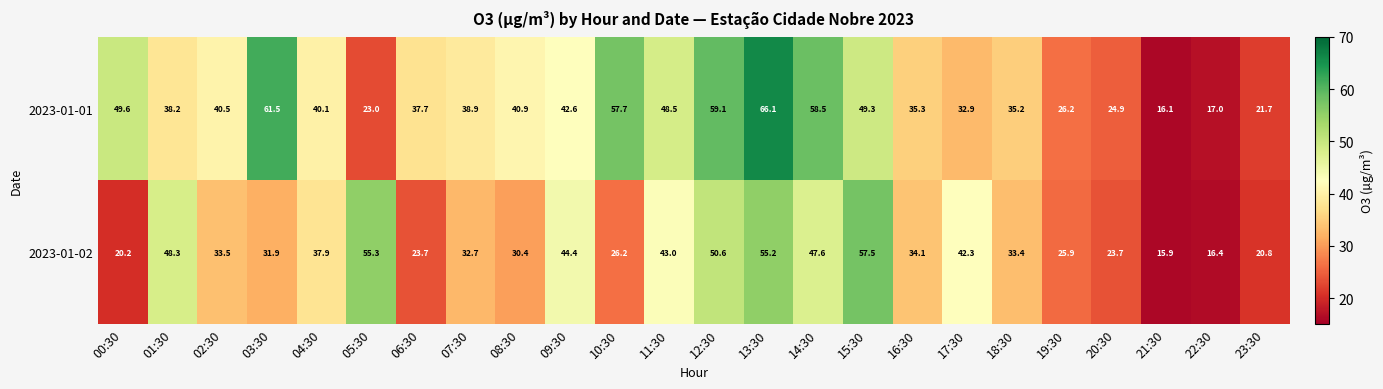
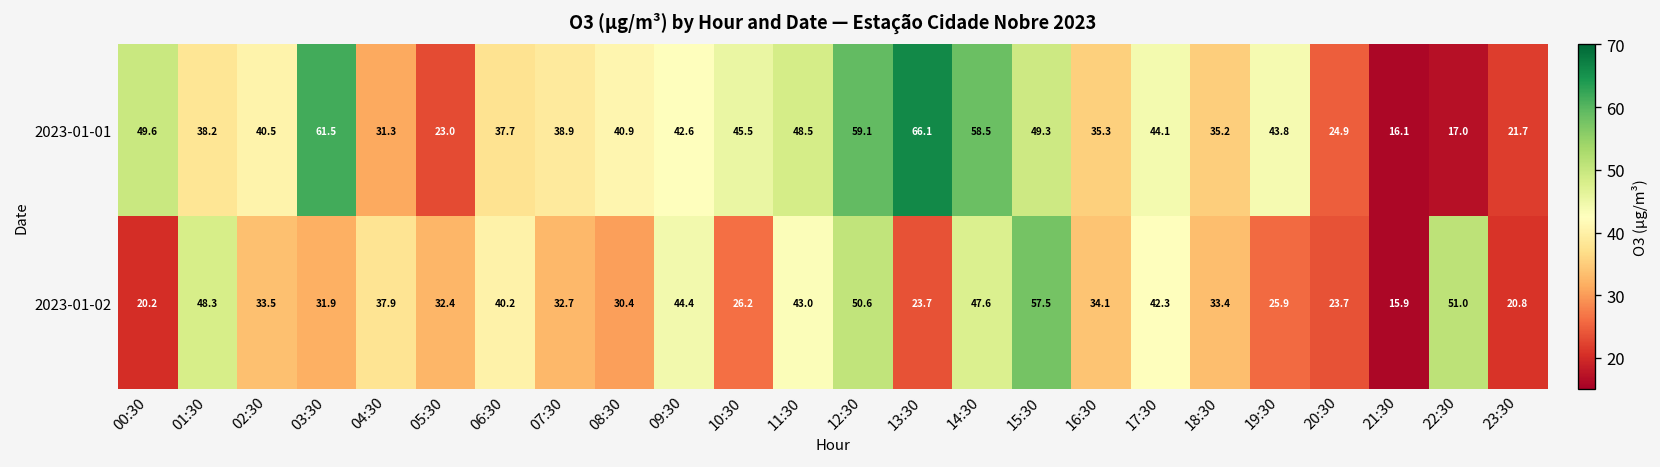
2023-01-01, 04:30: 40.1 -> 31.3
2023-01-01, 10:30: 57.7 -> 45.5
2023-01-01, 17:30: 32.9 -> 44.1
2023-01-01, 19:30: 26.2 -> 43.8
2023-01-02, 05:30: 55.3 -> 32.4
2023-01-02, 06:30: 23.7 -> 40.2
2023-01-02, 13:30: 55.2 -> 23.7
2023-01-02, 22:30: 16.4 -> 51.0
